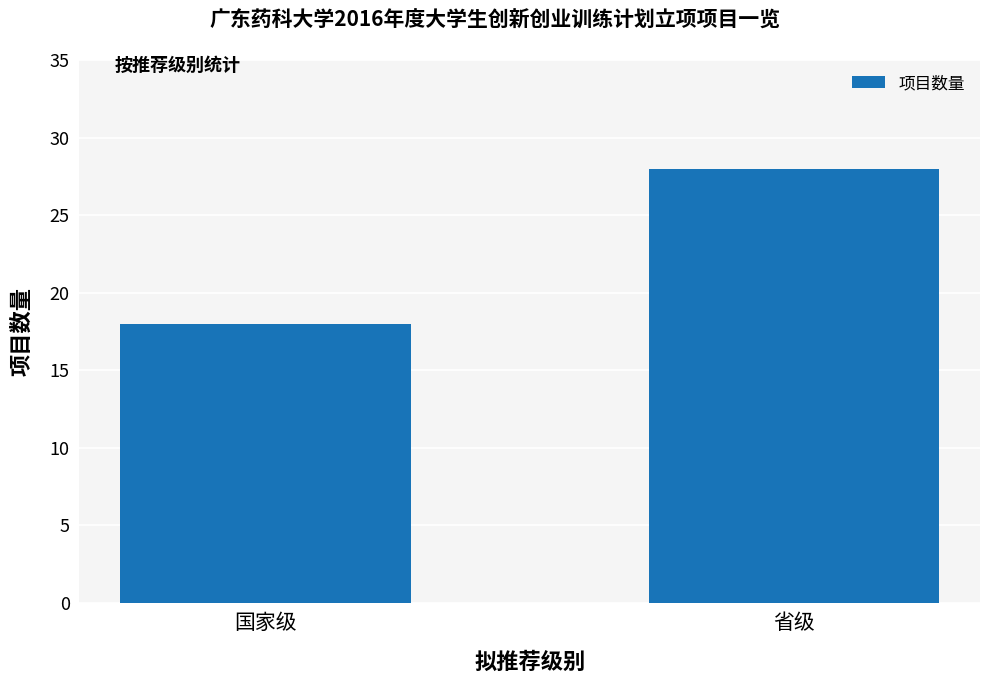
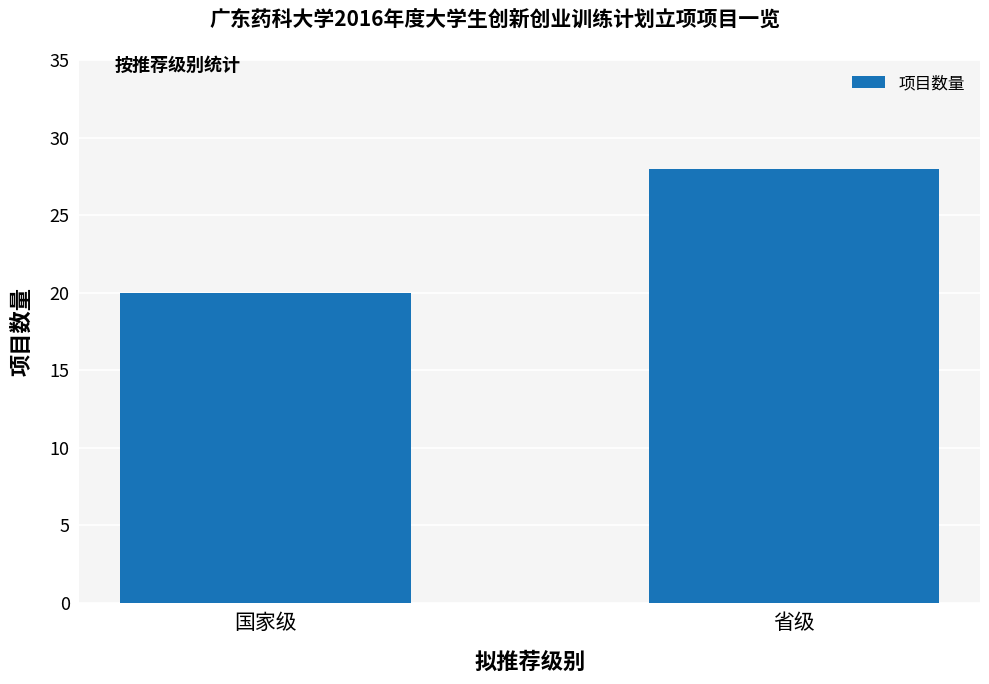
国家级: 18 -> 20
